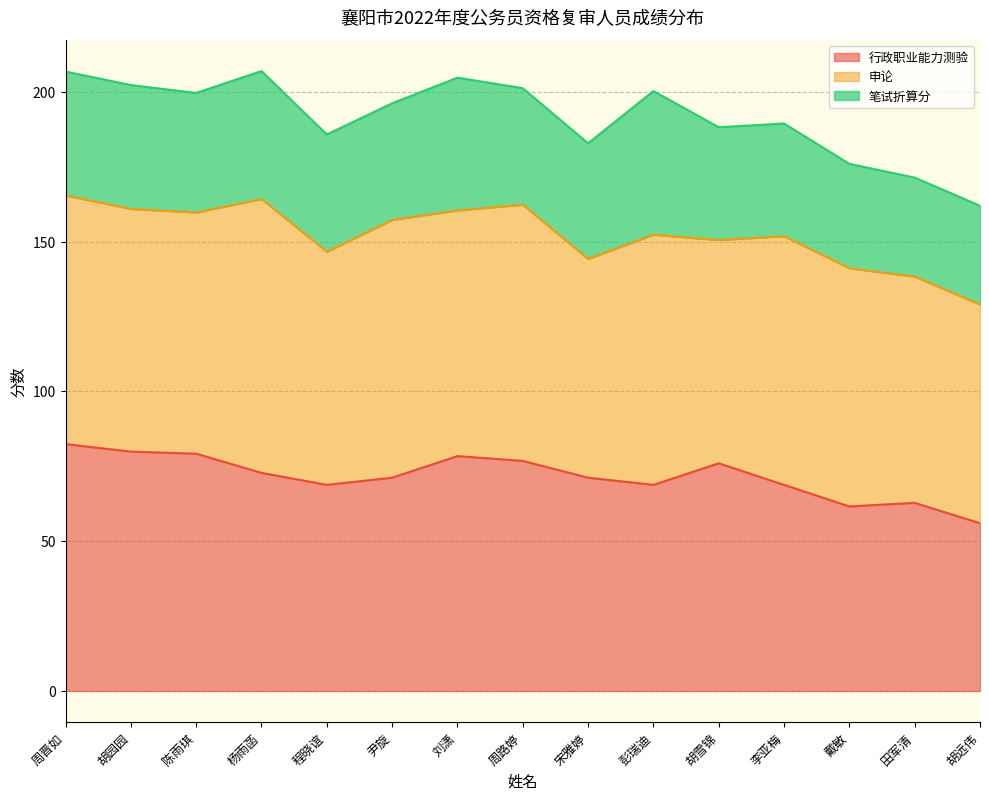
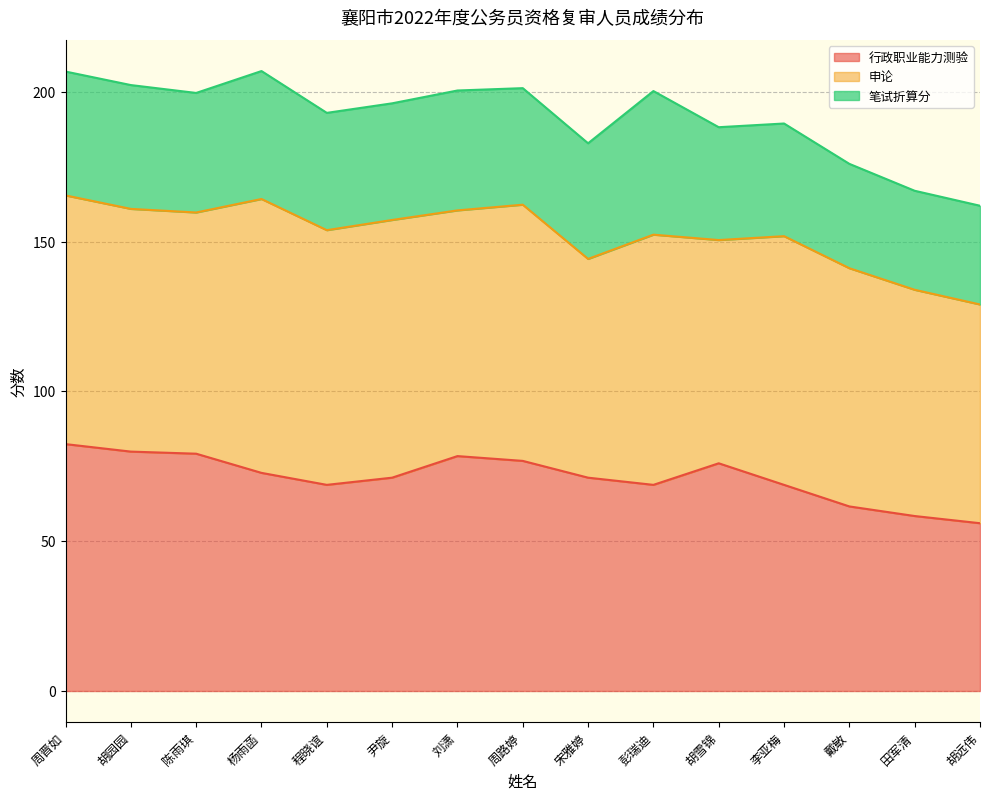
申论, 程晓谊: 78 -> 85
笔试折算分, 刘潇: 44 -> 40
行政职业能力测验, 田军清: 63 -> 58
